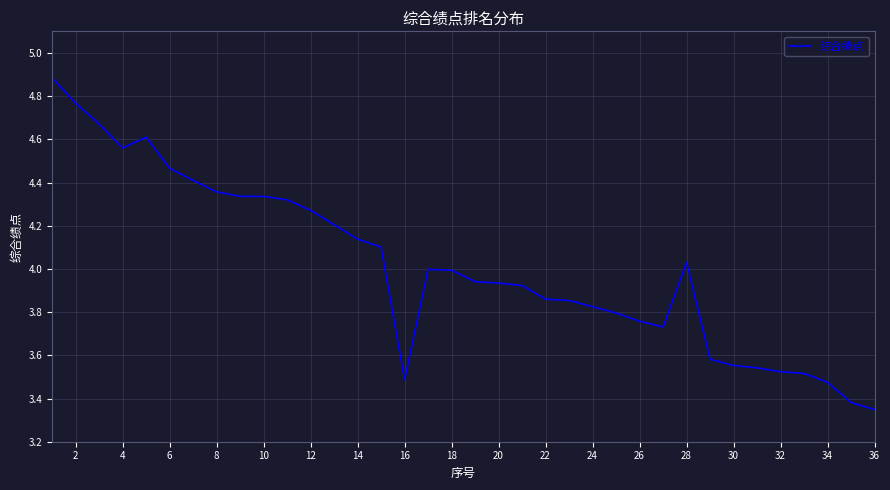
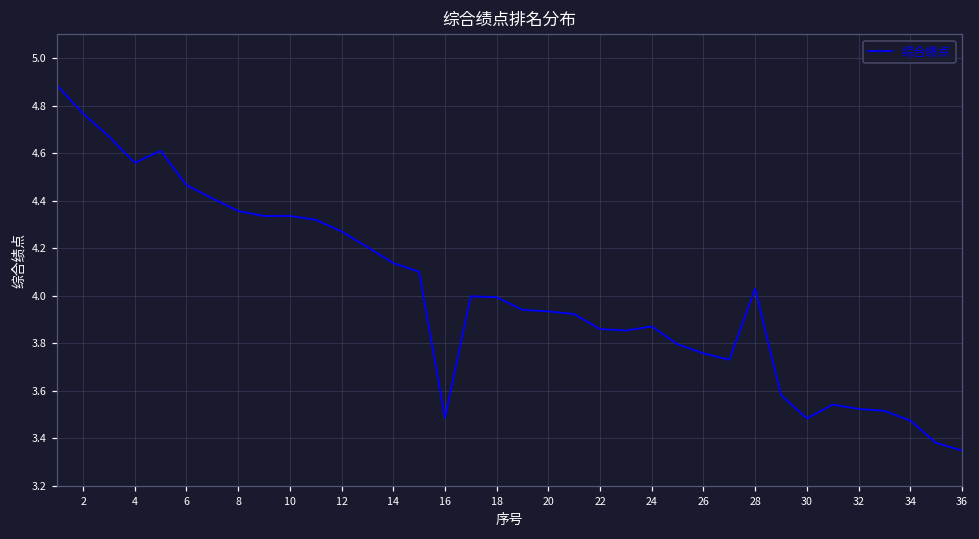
24: 3.83 -> 3.87
30: 3.55 -> 3.48
